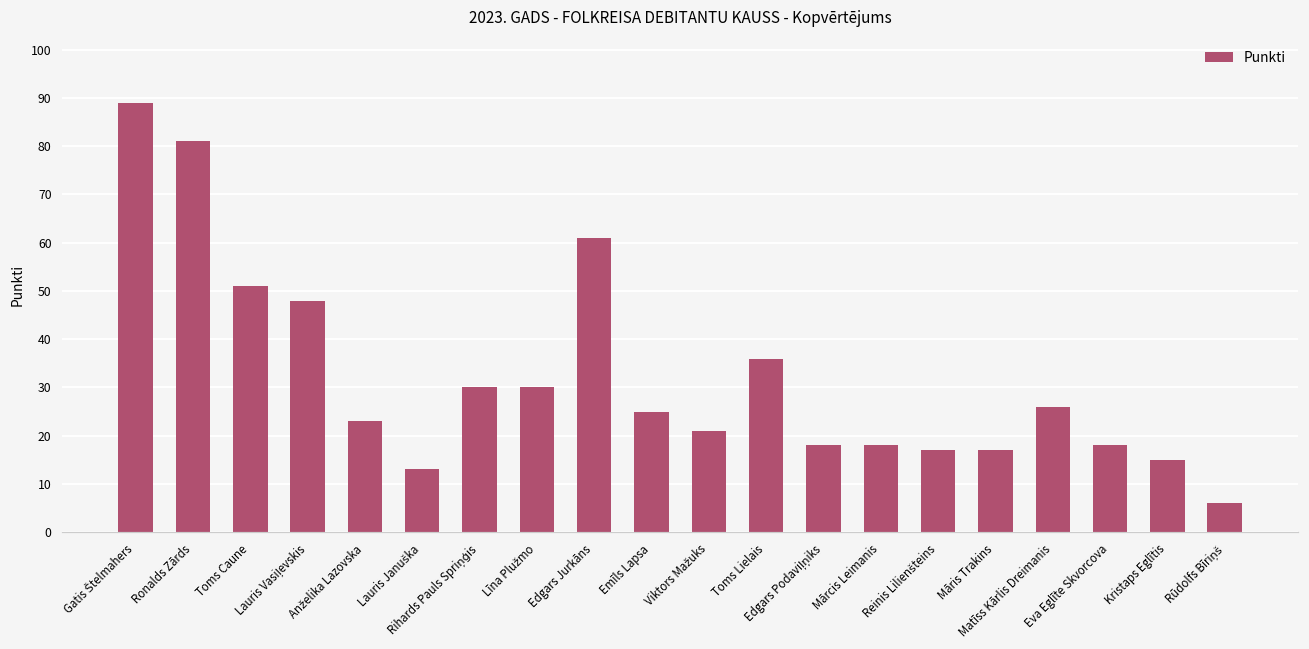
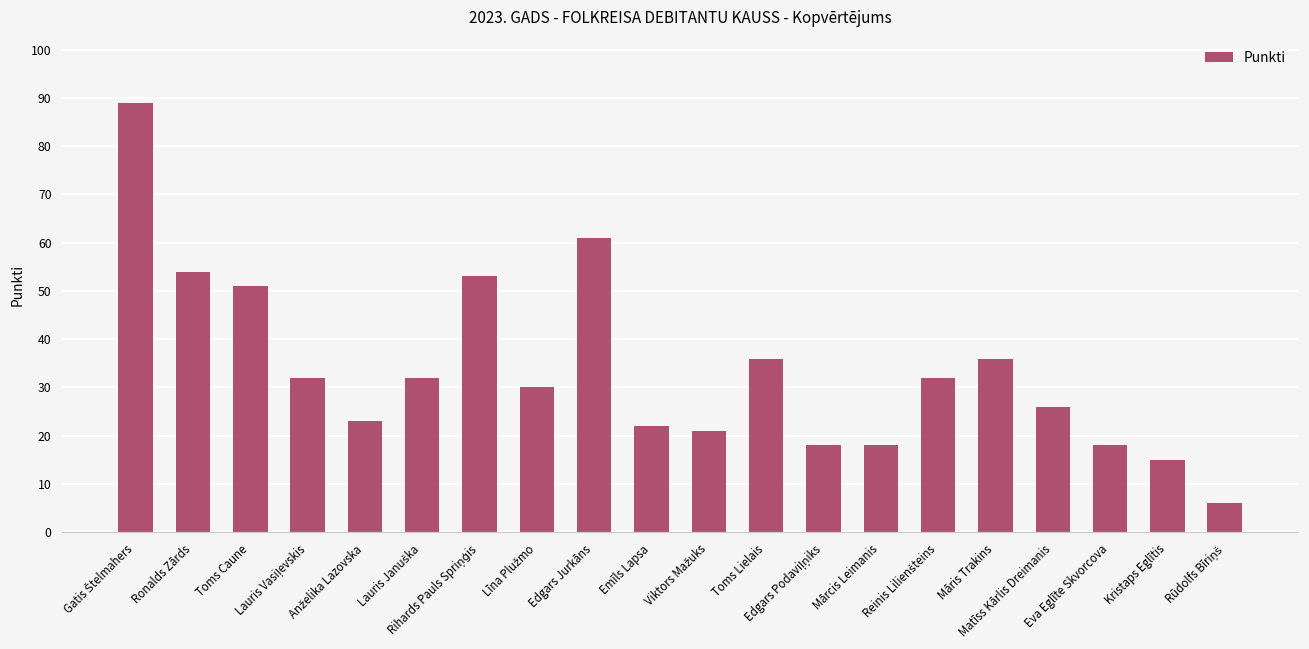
Ronalds Zārds: 81 -> 54
Lauris Vasiļevskis: 48 -> 32
Lauris Januška: 13 -> 32
Rihards Pauls Spriņģis: 30 -> 53
Emīls Lapsa: 25 -> 22
Reinis Lilienšteins: 17 -> 32
Māris Trakins: 17 -> 36
